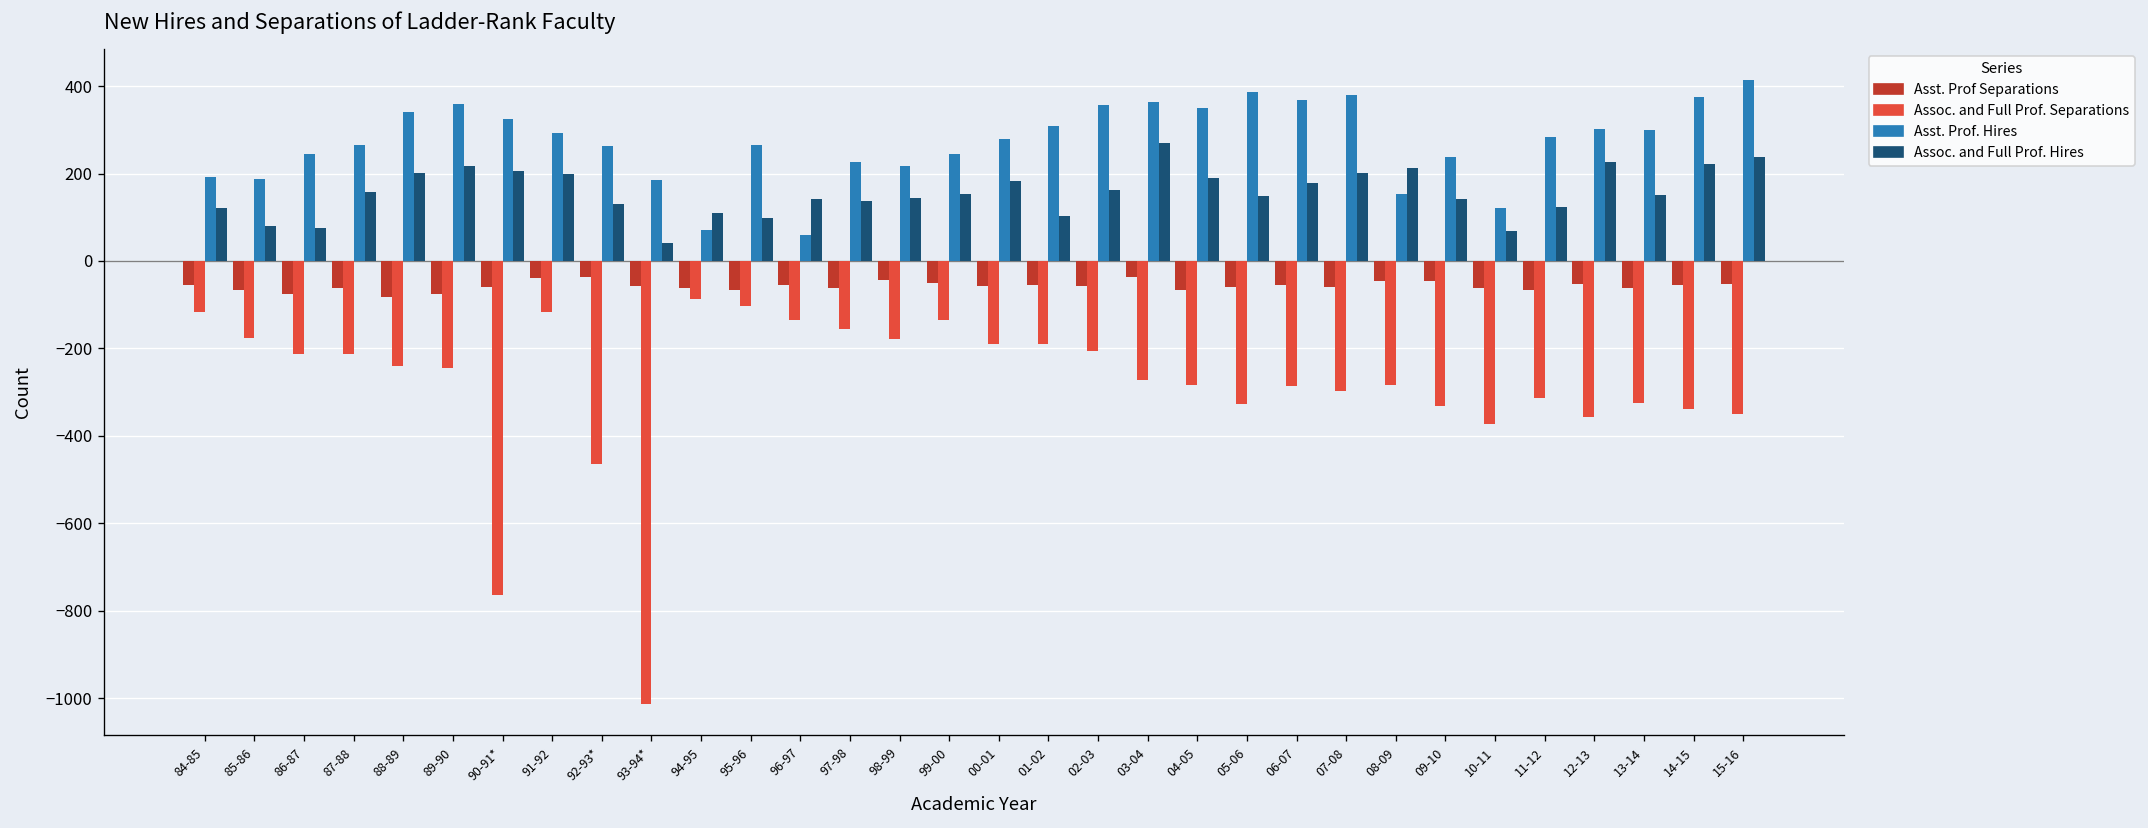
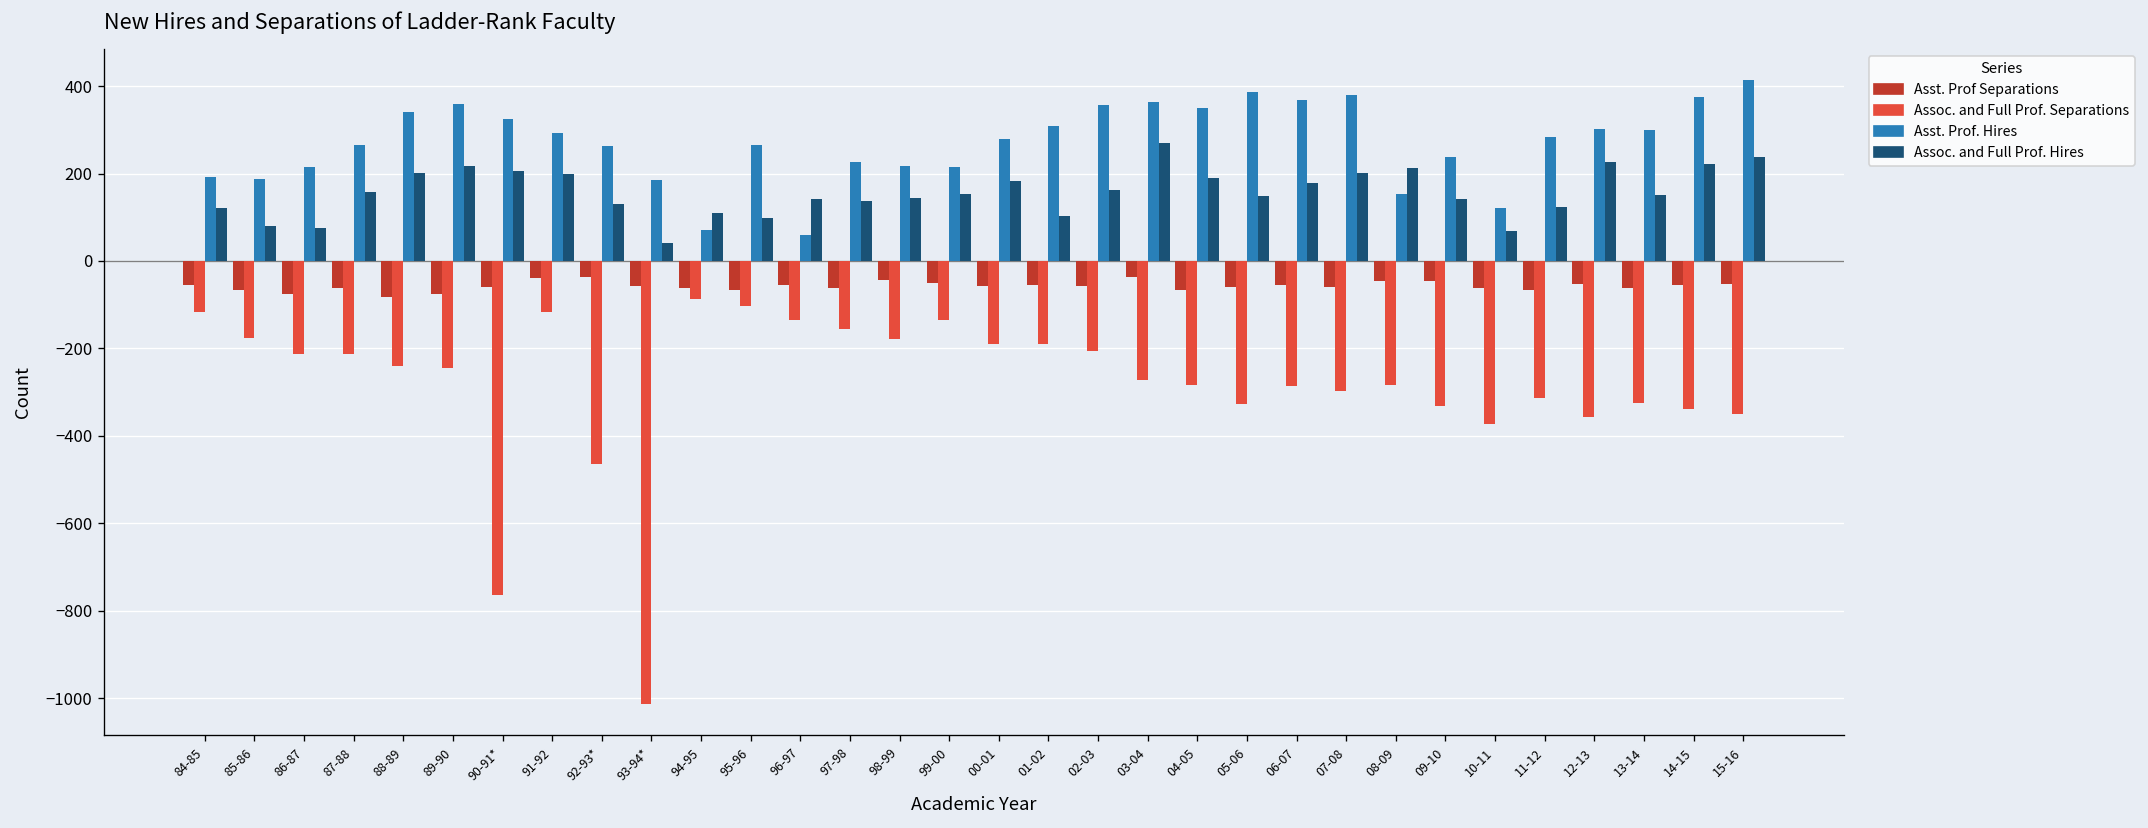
Asst. Prof. Hires, 86-87: 250 -> 210
Asst. Prof. Hires, 99-00: 250 -> 220
